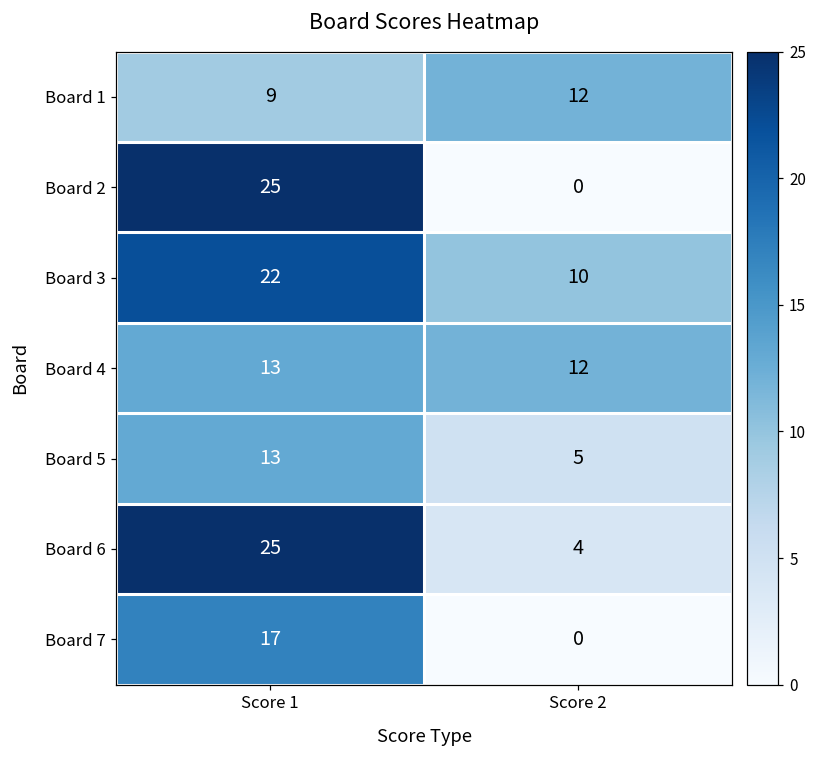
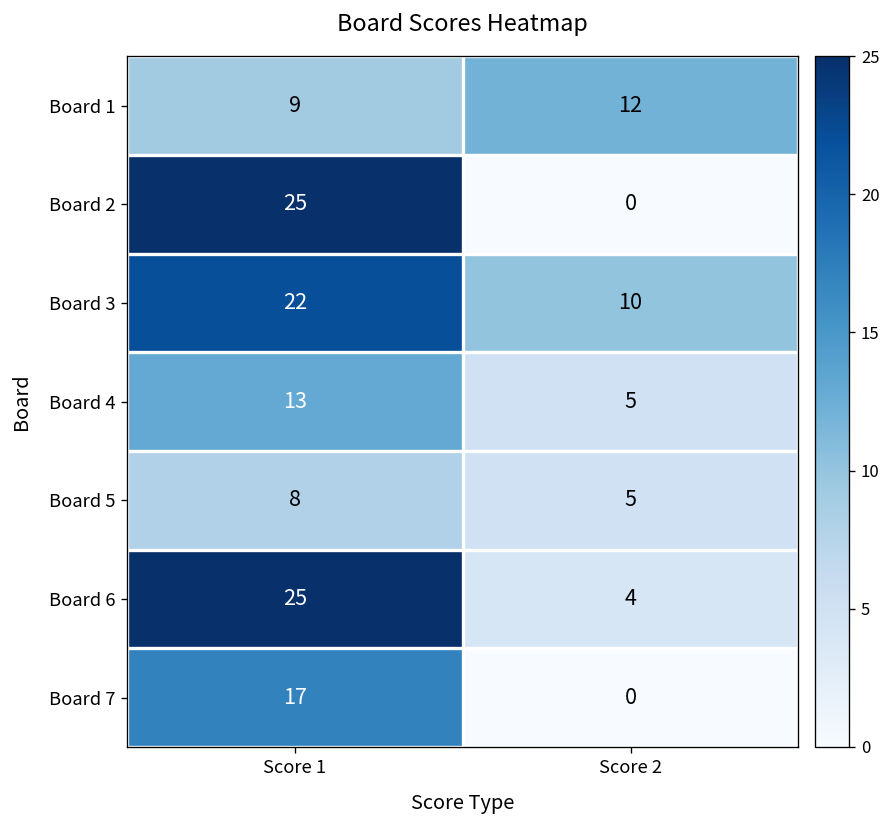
Board 4, Score 2: 12 -> 5
Board 5, Score 1: 13 -> 8
